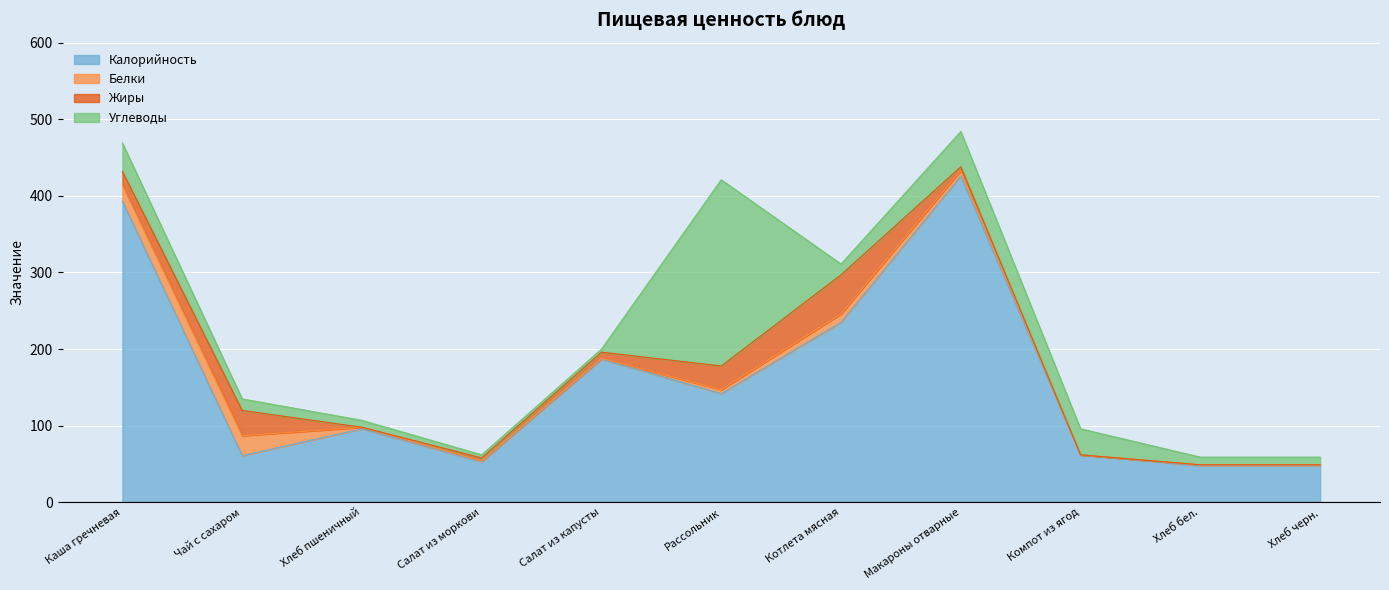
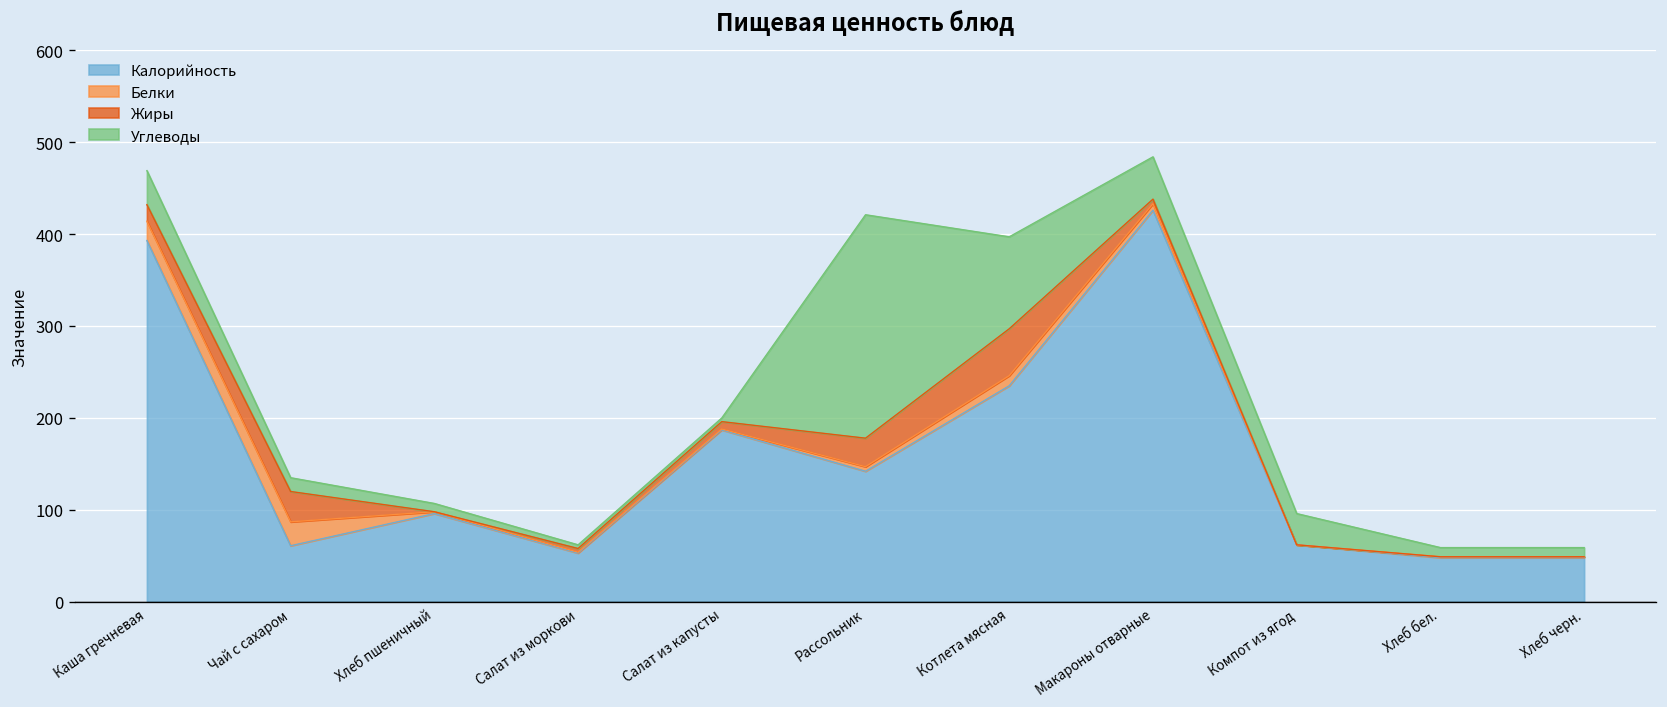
Углеводы, Котлета мясная: 10 -> 100
